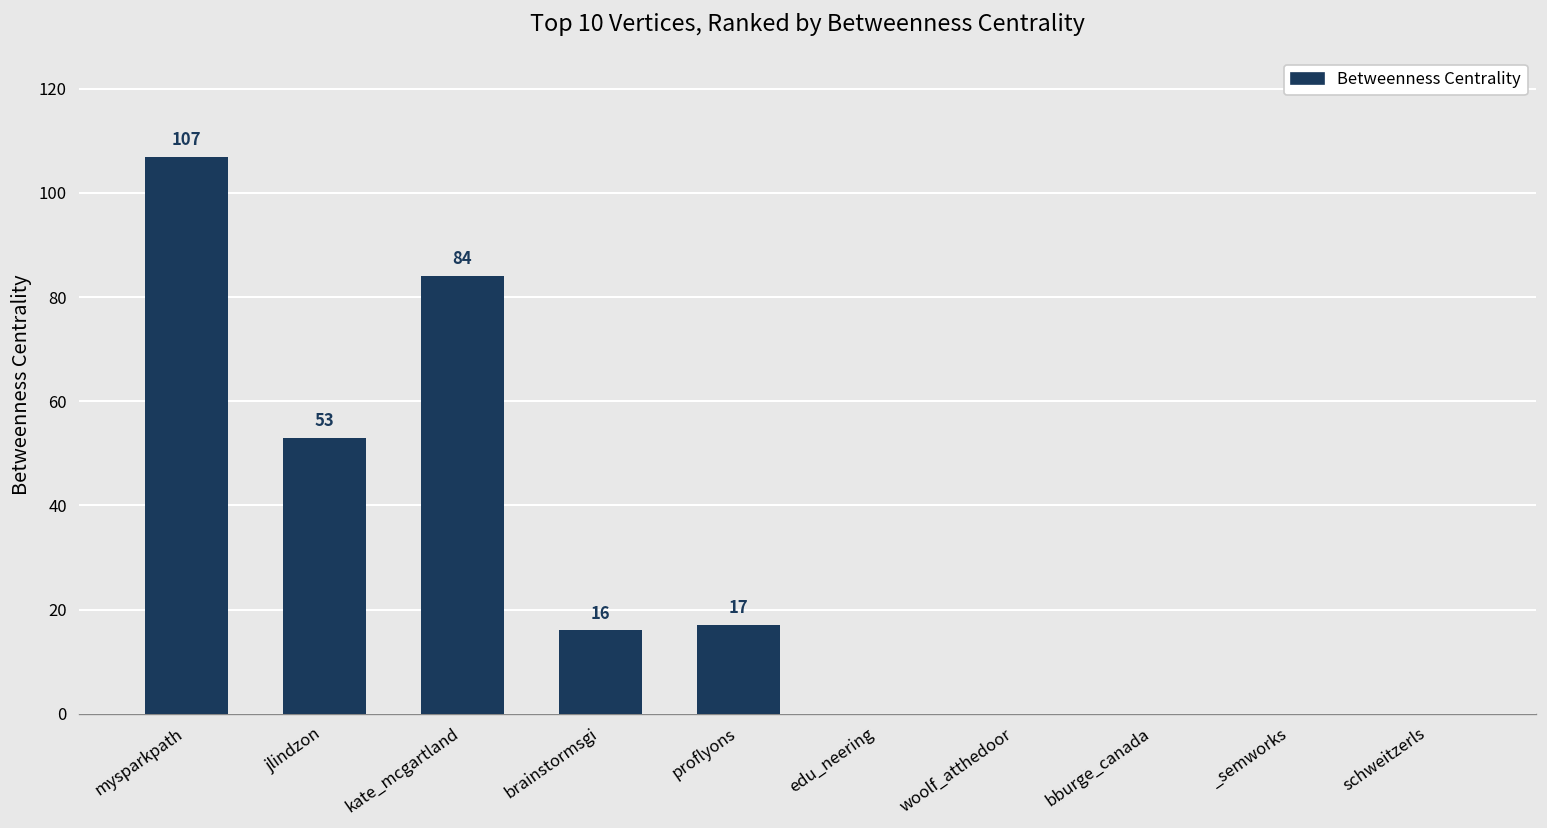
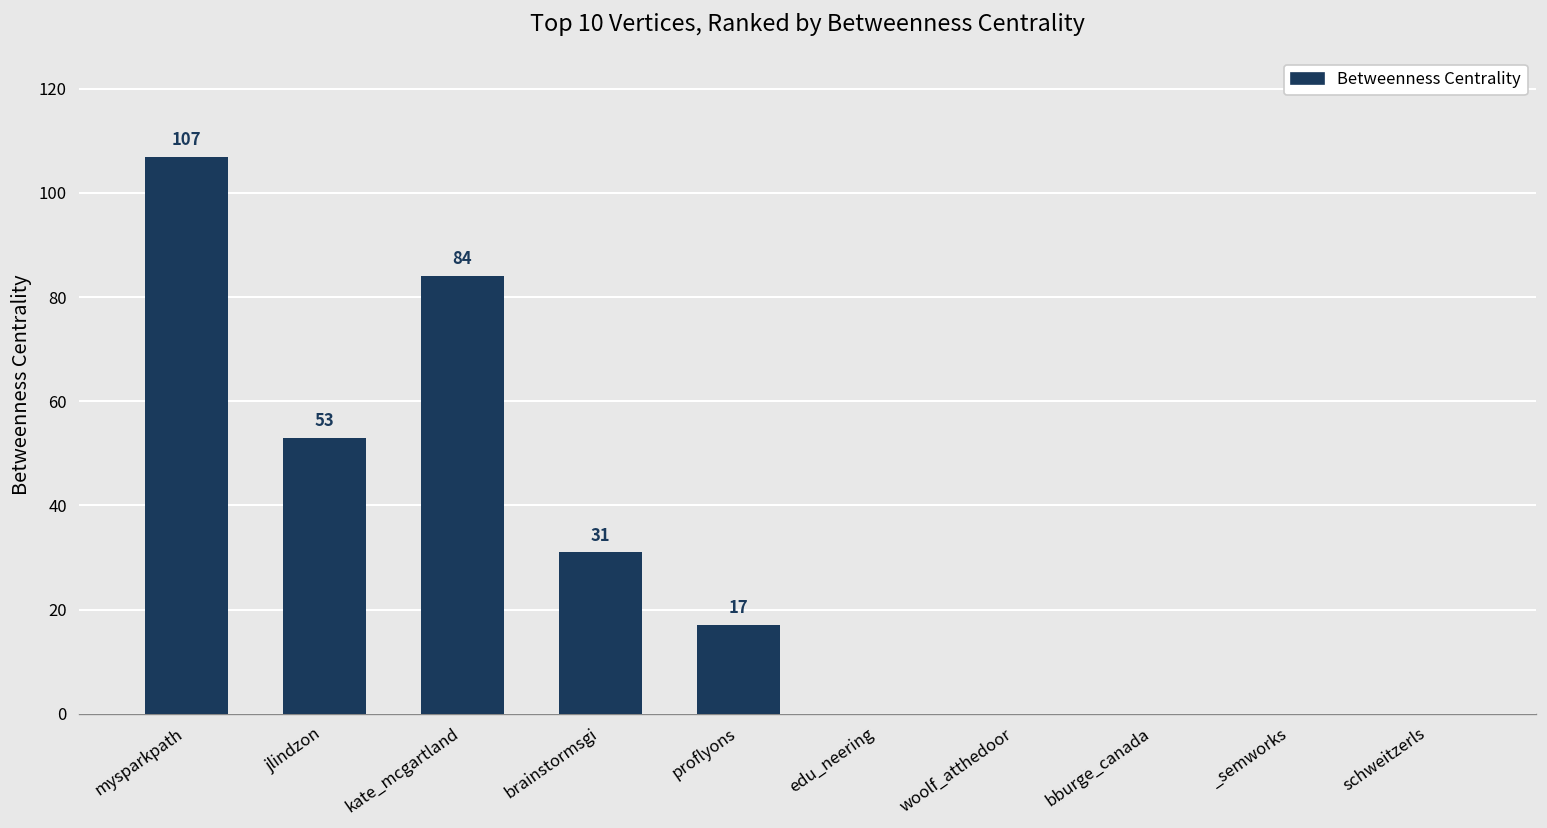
brainstormsgi: 16 -> 31
